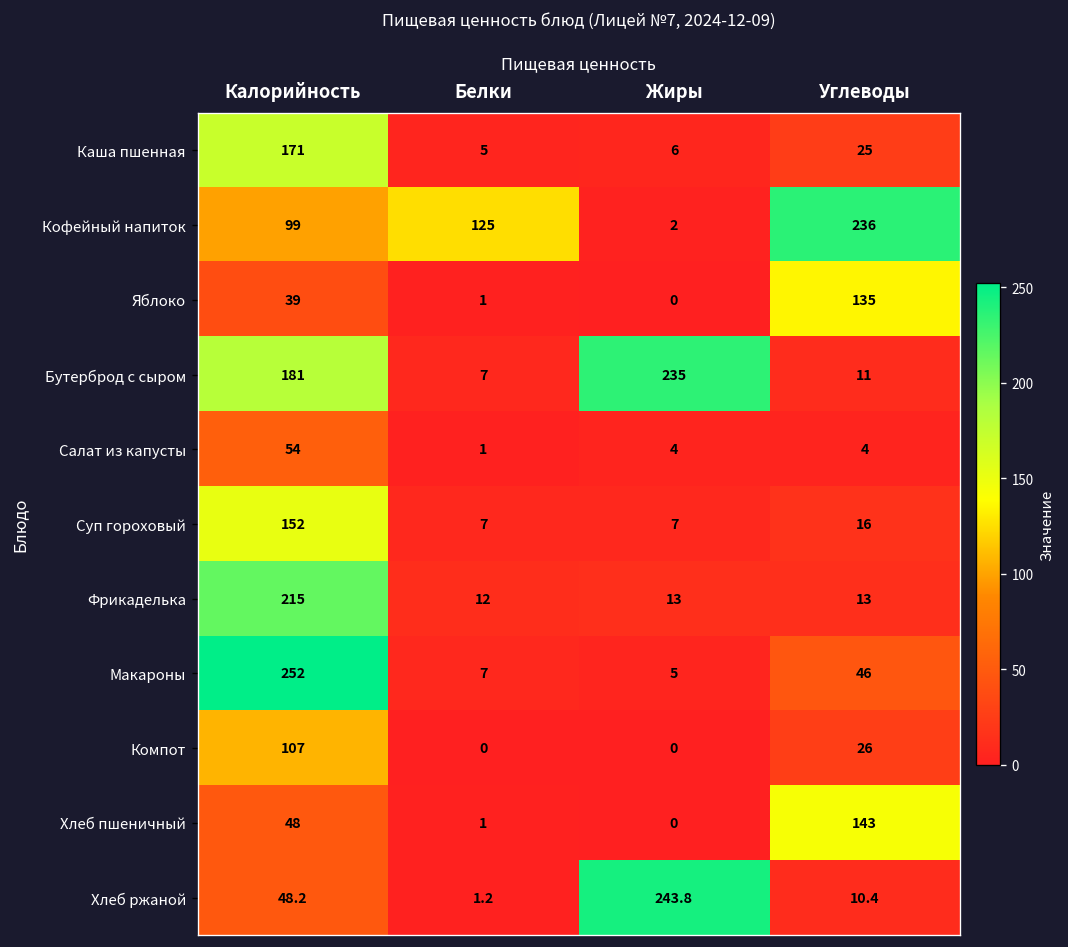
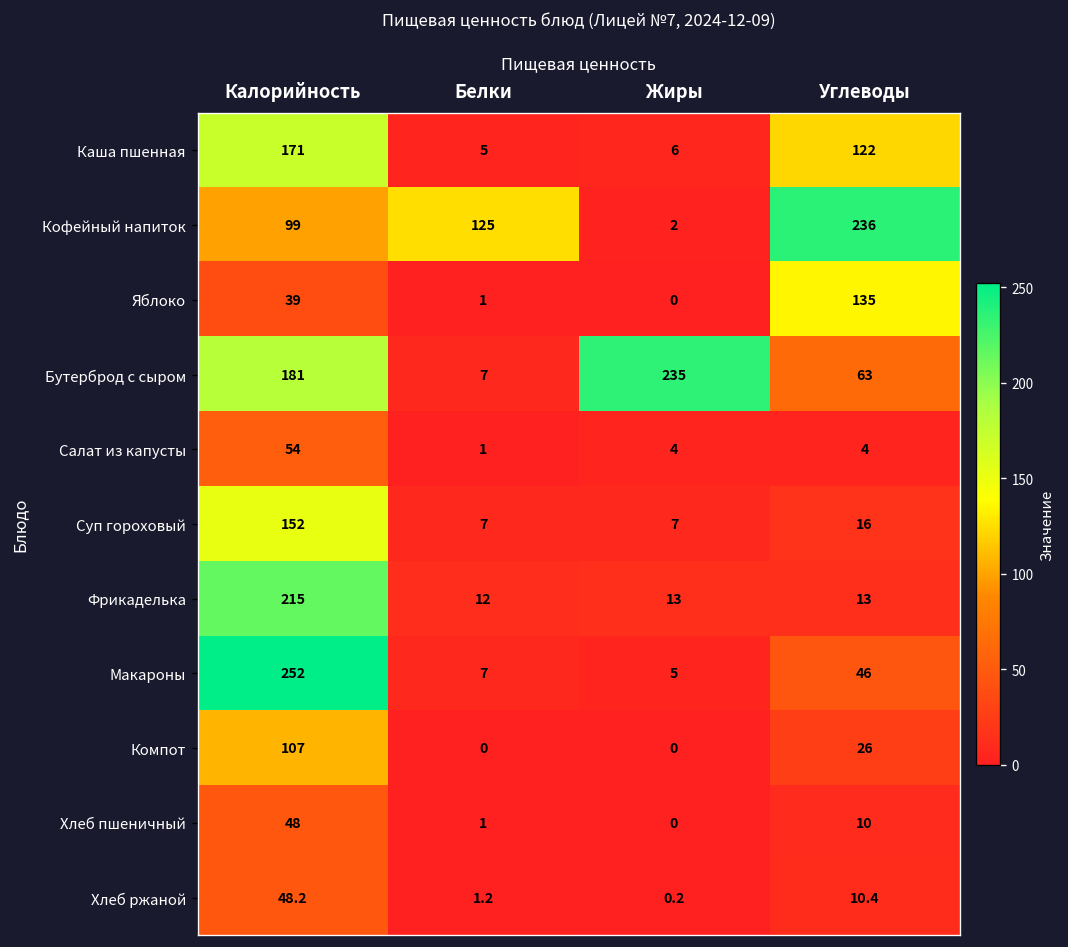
Каша пшенная, Углеводы: 25 -> 122
Бутерброд с сыром, Углеводы: 11 -> 63
Хлеб пшеничный, Углеводы: 143 -> 10
Хлеб ржаной, Жиры: 243.8 -> 0.2
